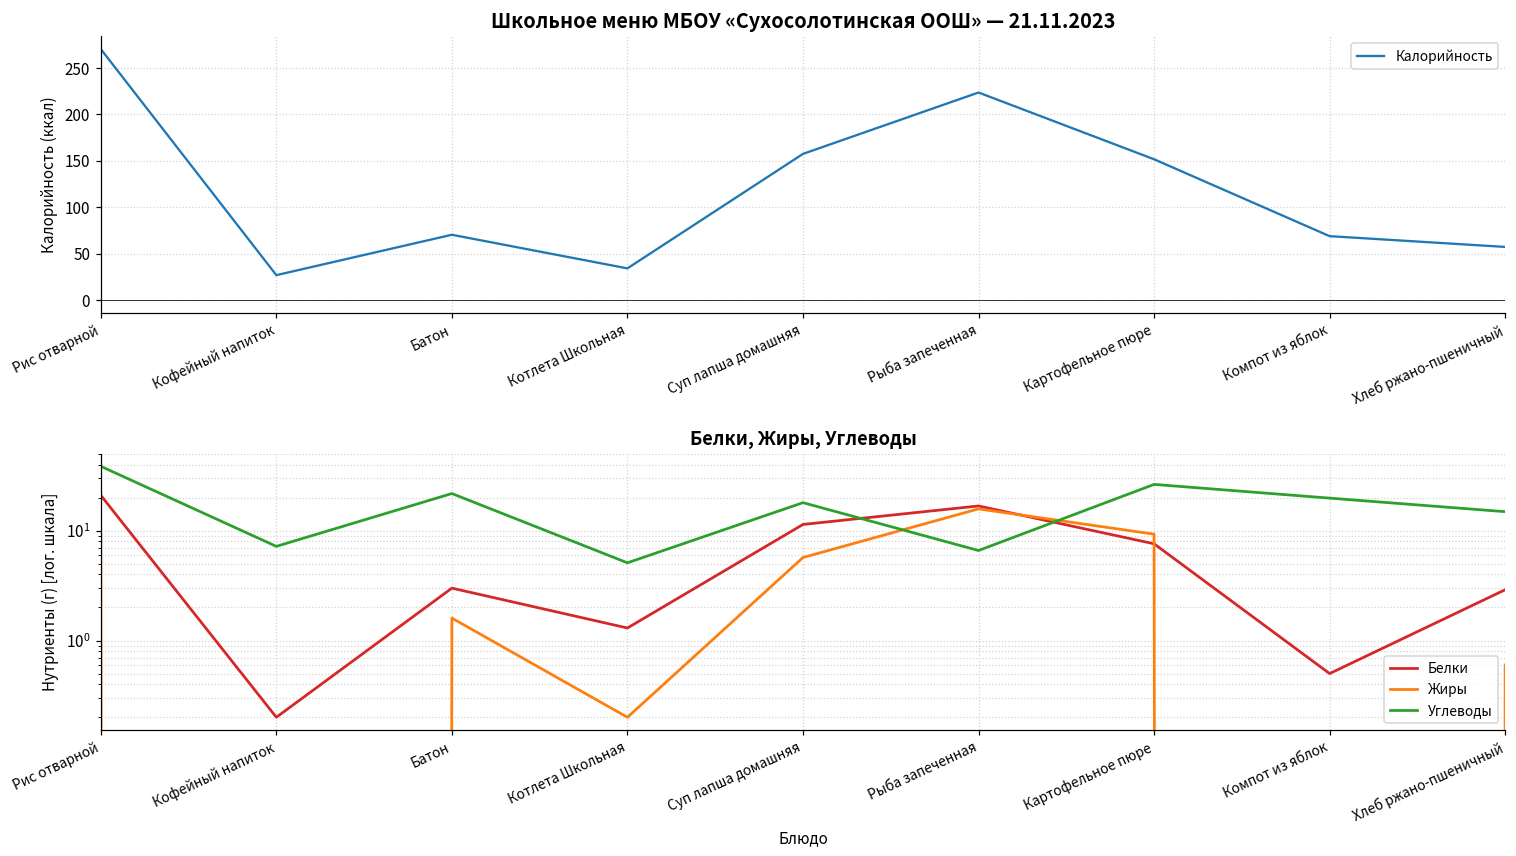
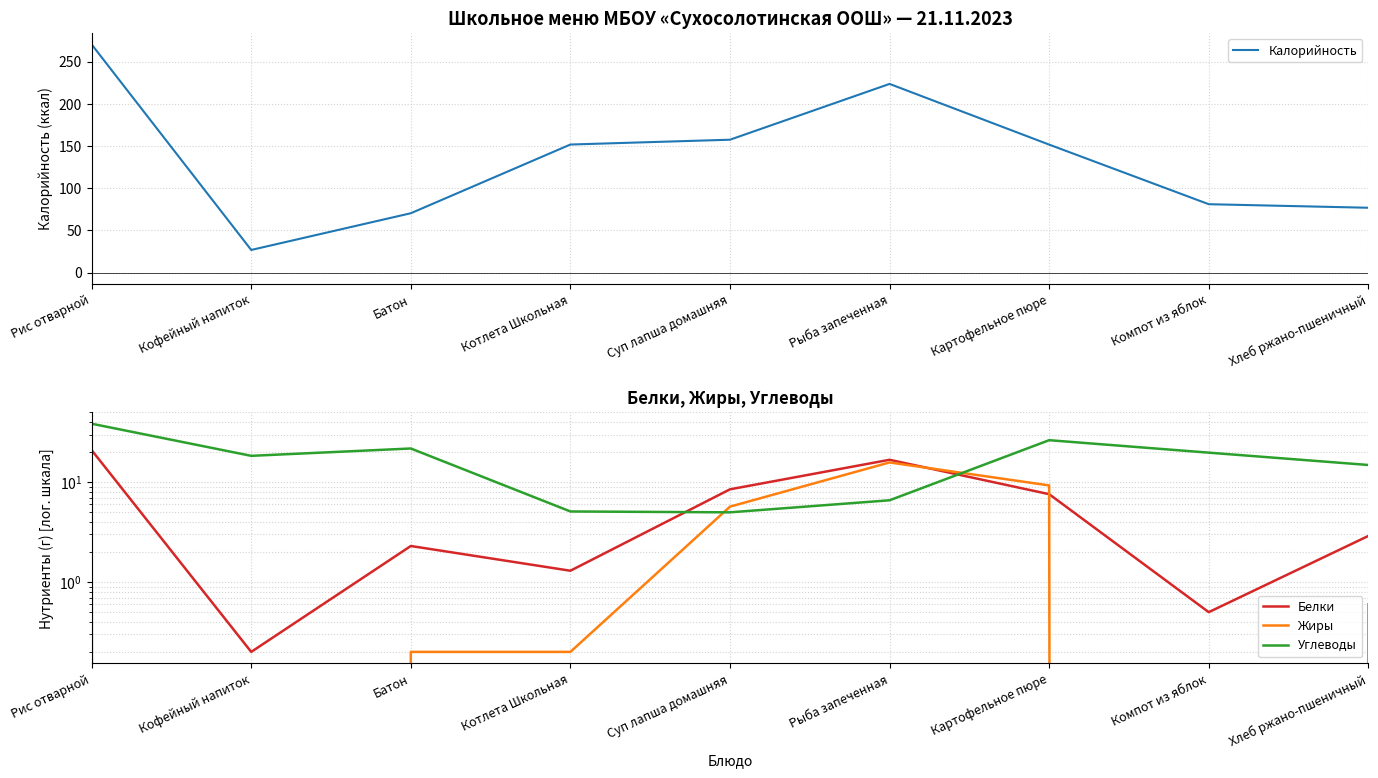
Школьное меню МБОУ «Сухосолотинская ООШ» — 21.11.2023, Котлета Школьная: 30 -> 150
Школьное меню МБОУ «Сухосолотинская ООШ» — 21.11.2023, Компот из яблок: 70 -> 80
Школьное меню МБОУ «Сухосолотинская ООШ» — 21.11.2023, Хлеб ржано-пшеничный: 60 -> 80
Белки, Жиры, Углеводы, Углеводы, Кофейный напиток: 7 -> 18
Белки, Жиры, Углеводы, Белки, Батон: 3.0 -> 2.3
Белки, Жиры, Углеводы, Жиры, Батон: 1.6 -> 0.2
Белки, Жиры, Углеводы, Белки, Суп лапша домашняя: 11 -> 9
Белки, Жиры, Углеводы, Углеводы, Суп лапша домашняя: 18 -> 5
